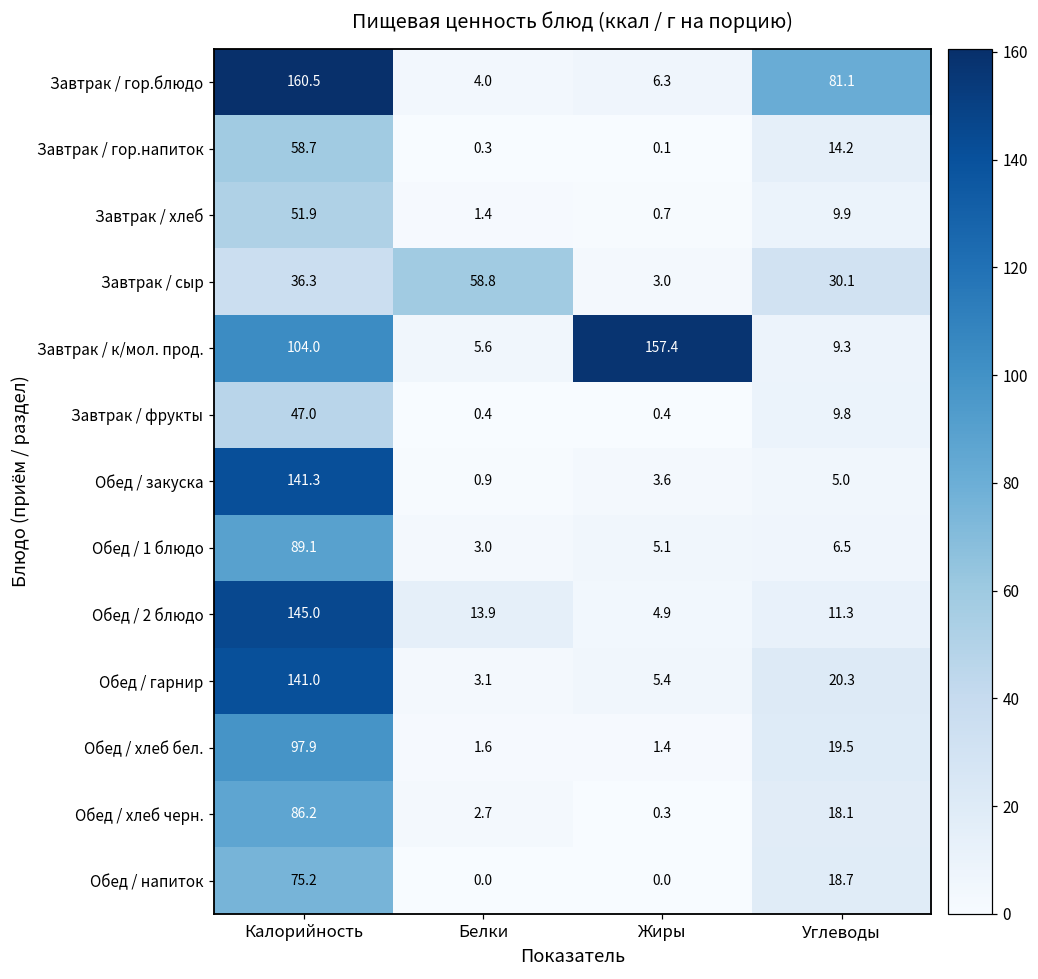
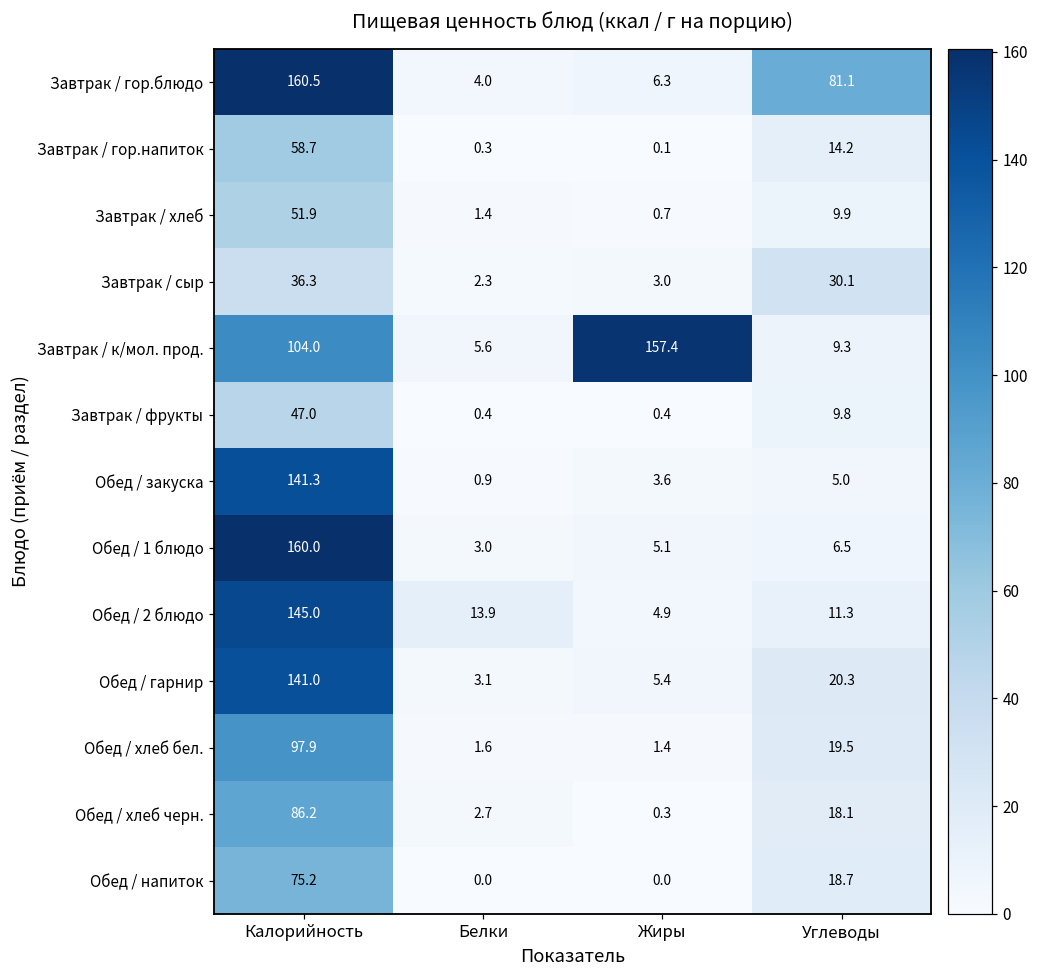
Завтрак / сыр, Белки: 58.8 -> 2.3
Обед / 1 блюдо, Калорийность: 89.1 -> 160.0
